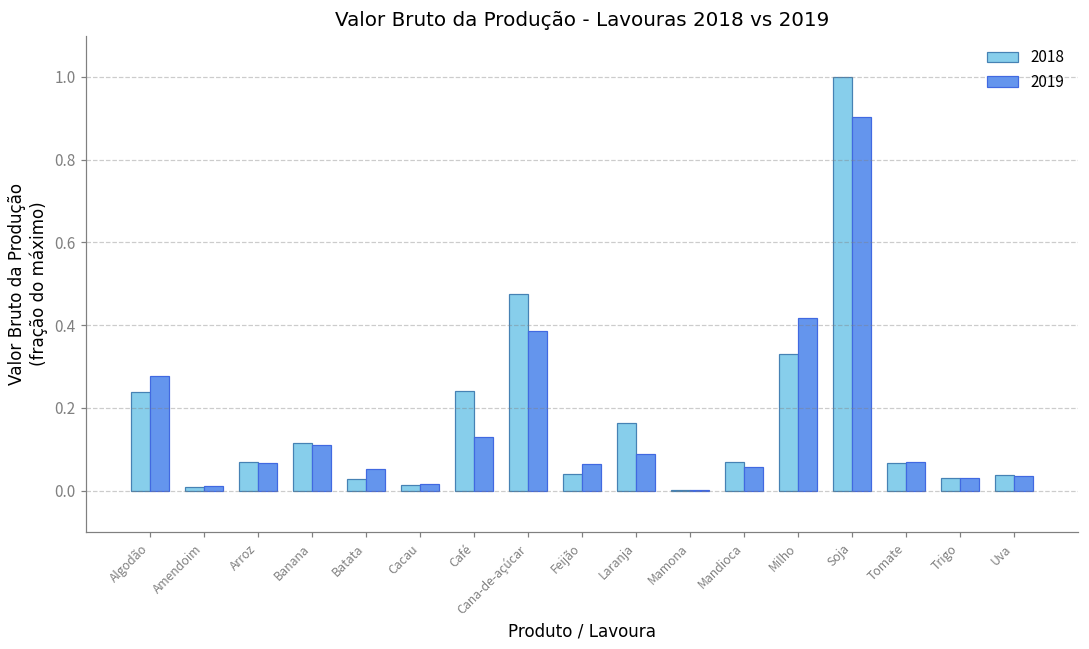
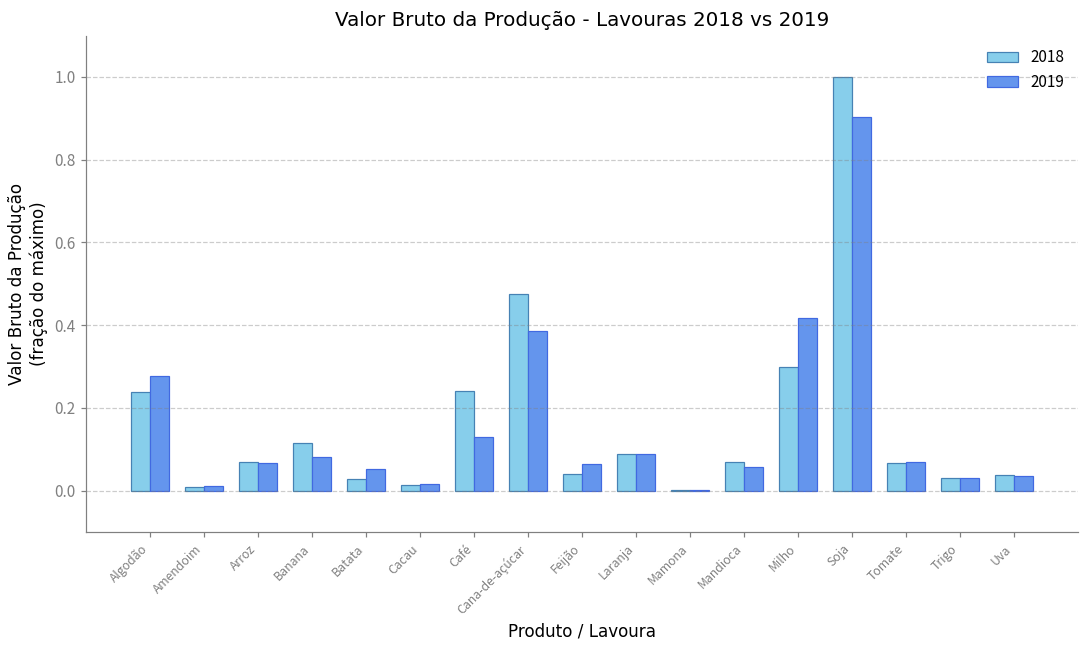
2019, Banana: 0.11 -> 0.08
2018, Laranja: 0.16 -> 0.09
2018, Milho: 0.33 -> 0.30
